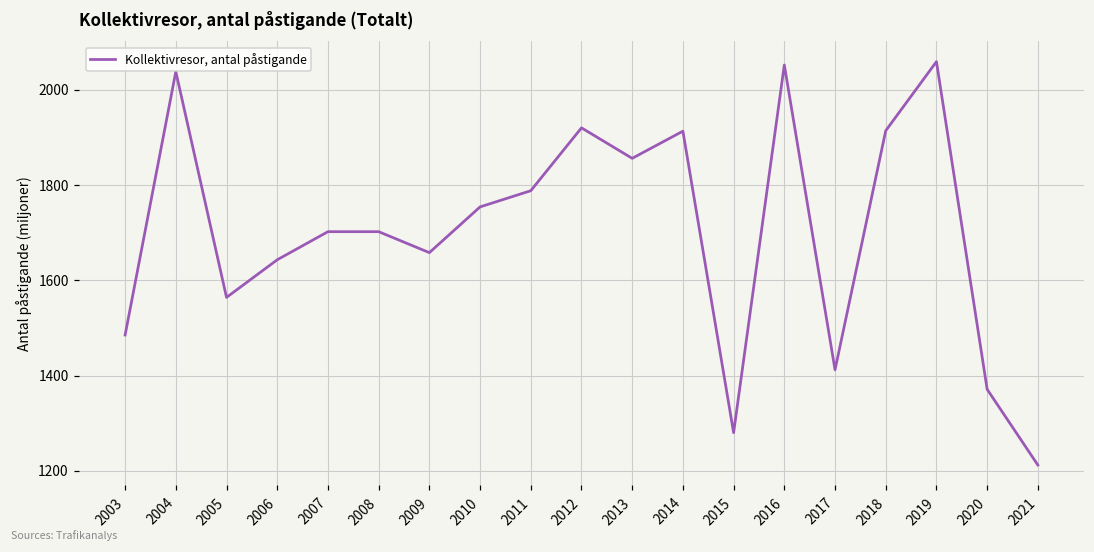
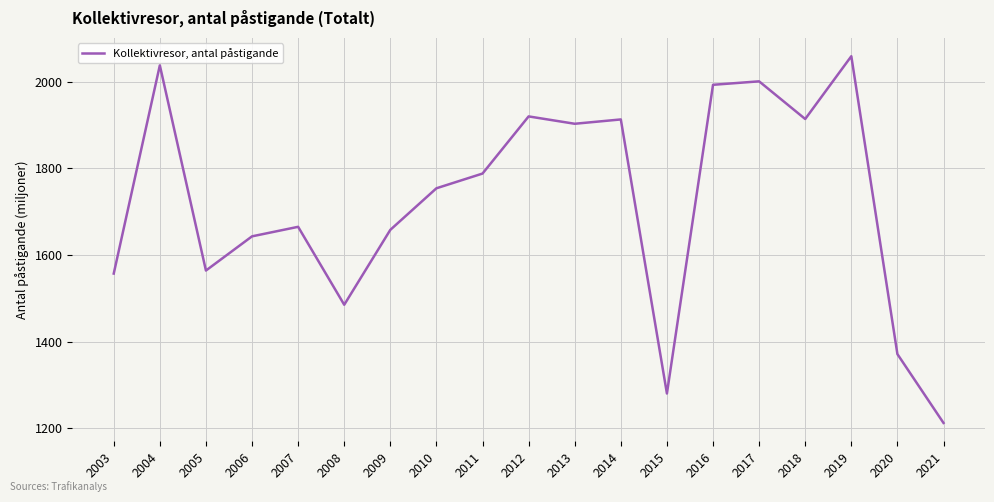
2003: 1490 -> 1560
2007: 1700 -> 1670
2008: 1700 -> 1490
2013: 1860 -> 1900
2016: 2050 -> 1990
2017: 1410 -> 2000
